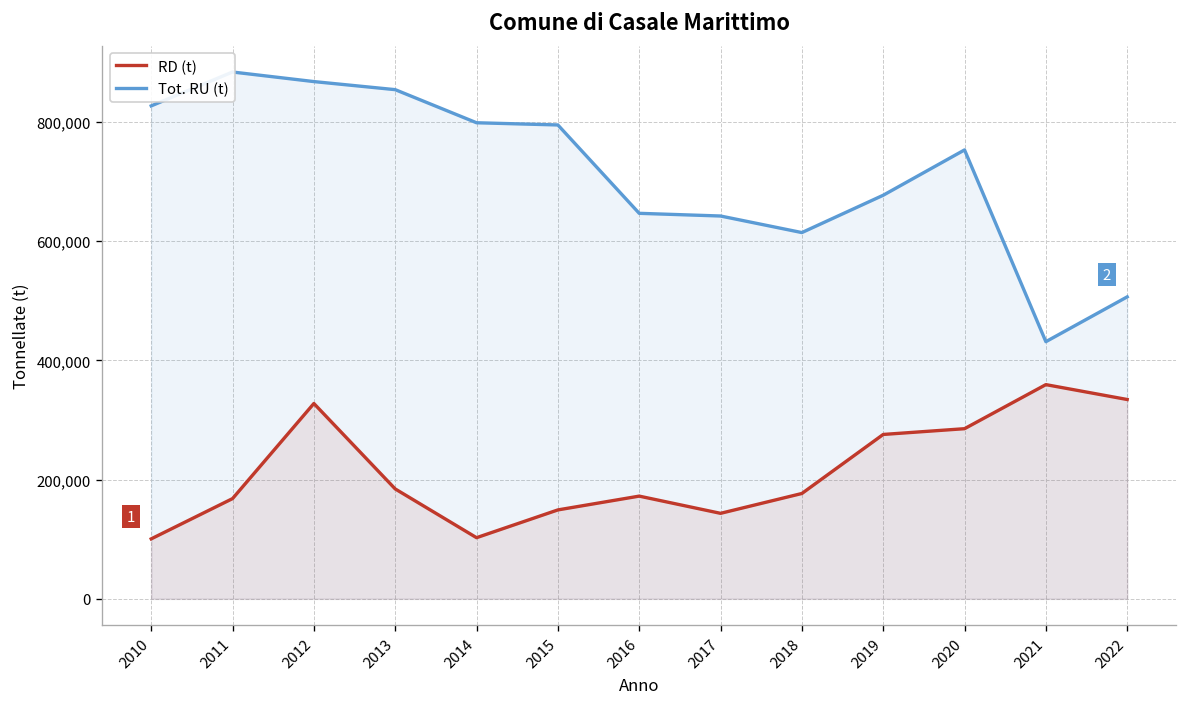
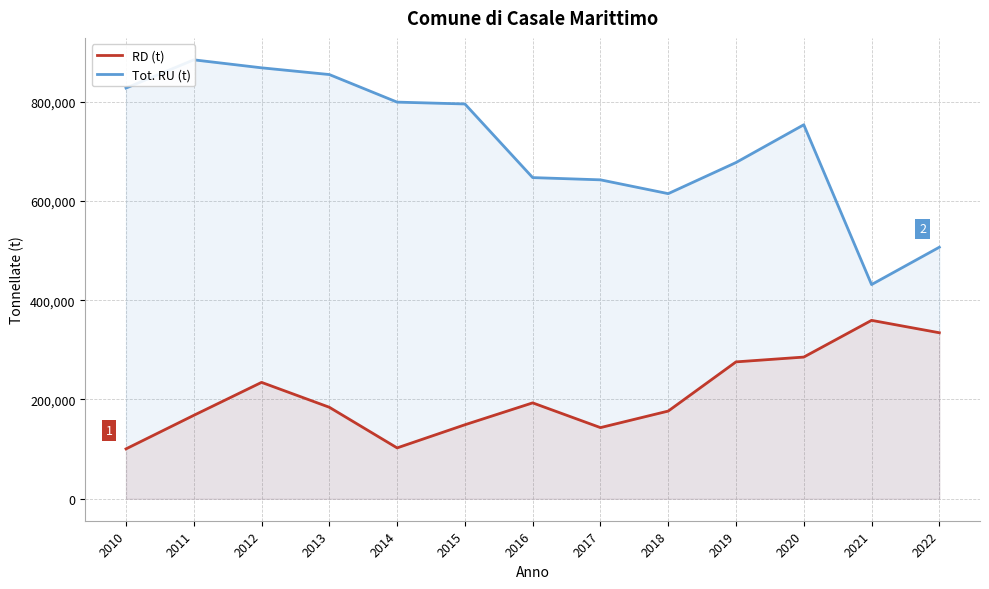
RD (t), 2012: 330,000 -> 230,000
RD (t), 2016: 170,000 -> 190,000
